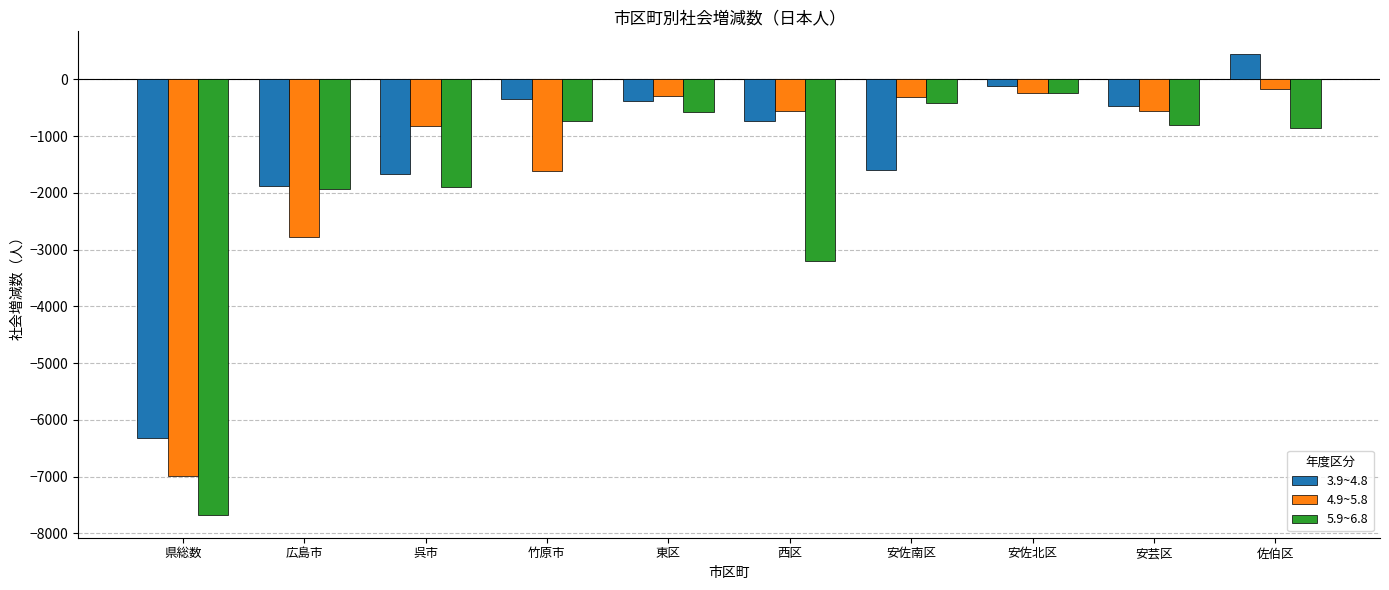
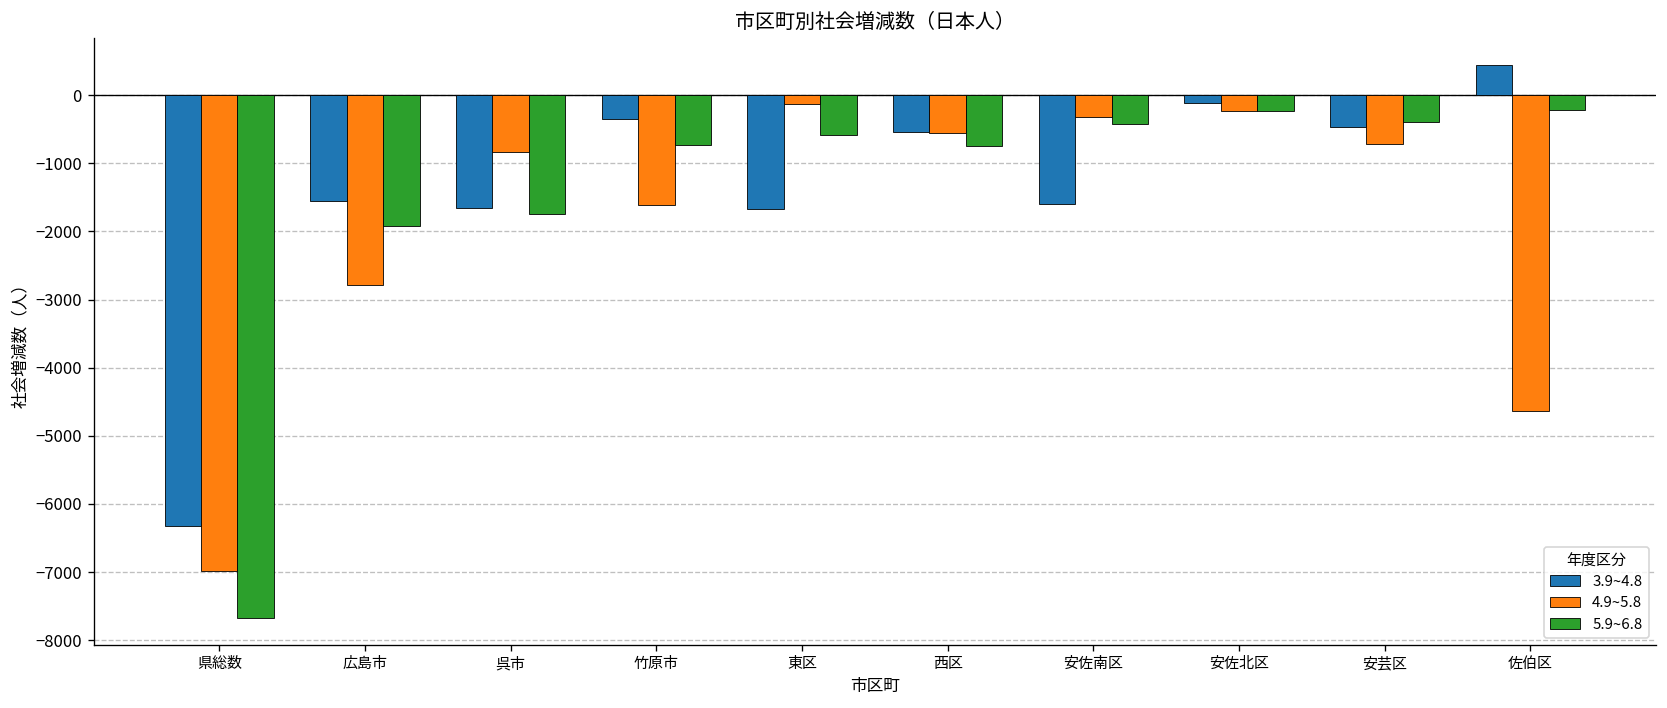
3.9~4.8, 広島市: -1900 -> -1600
5.9~6.8, 呉市: -1900 -> -1700
3.9~4.8, 東区: -400 -> -1700
4.9~5.8, 東区: -300 -> -100
3.9~4.8, 西区: -700 -> -500
5.9~6.8, 西区: -3200 -> -700
4.9~5.8, 安芸区: -600 -> -700
5.9~6.8, 安芸区: -800 -> -400
4.9~5.8, 佐伯区: -200 -> -4600
5.9~6.8, 佐伯区: -900 -> -200
